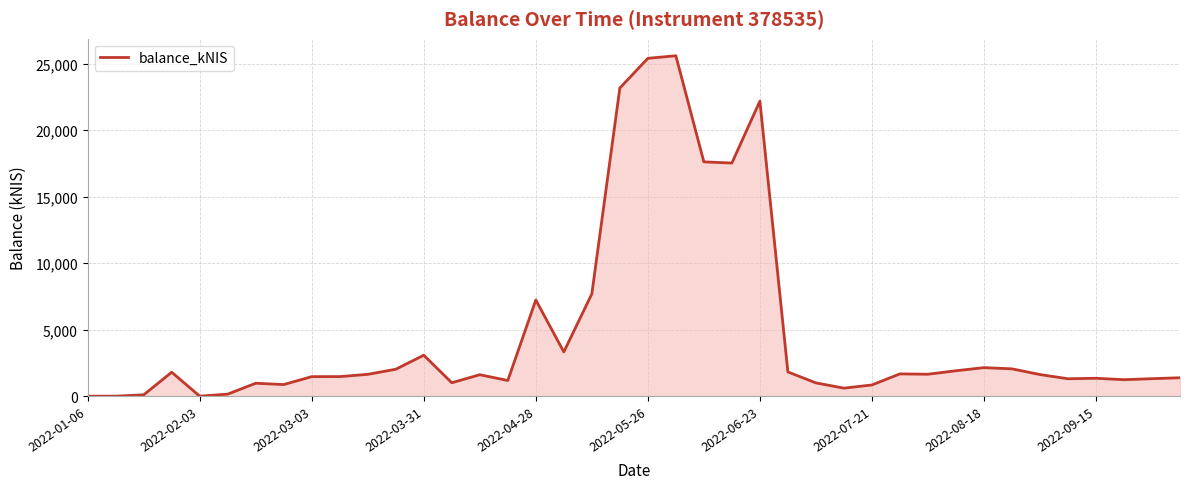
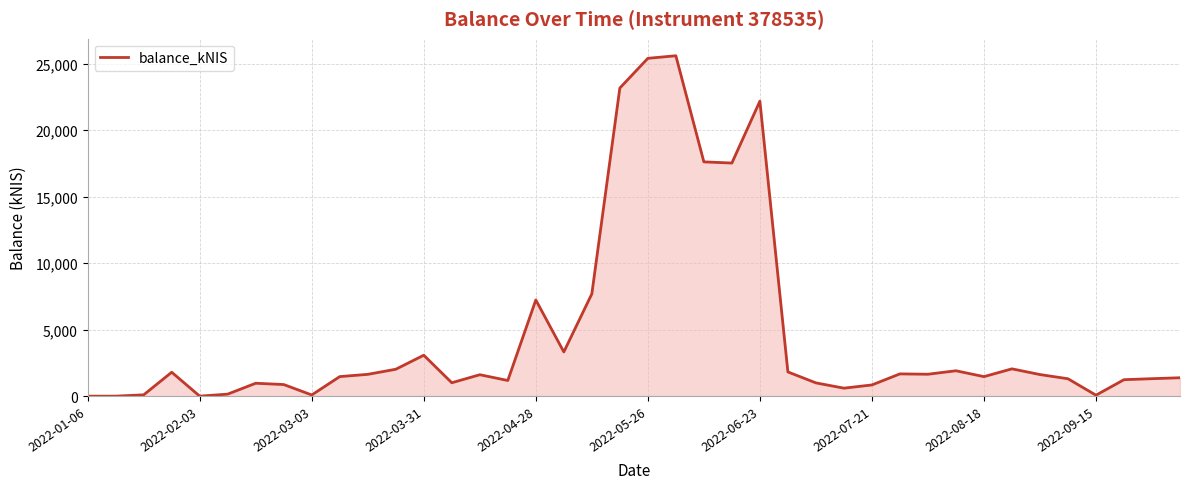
2022-03-03: 1,500 -> 100
2022-08-18: 2,100 -> 1,500
2022-09-15: 1,300 -> 100
